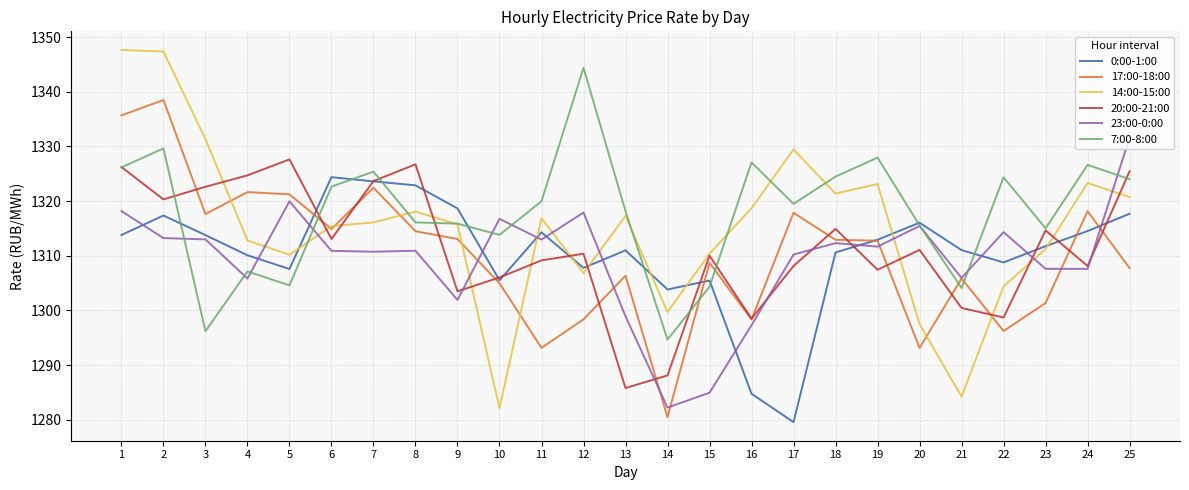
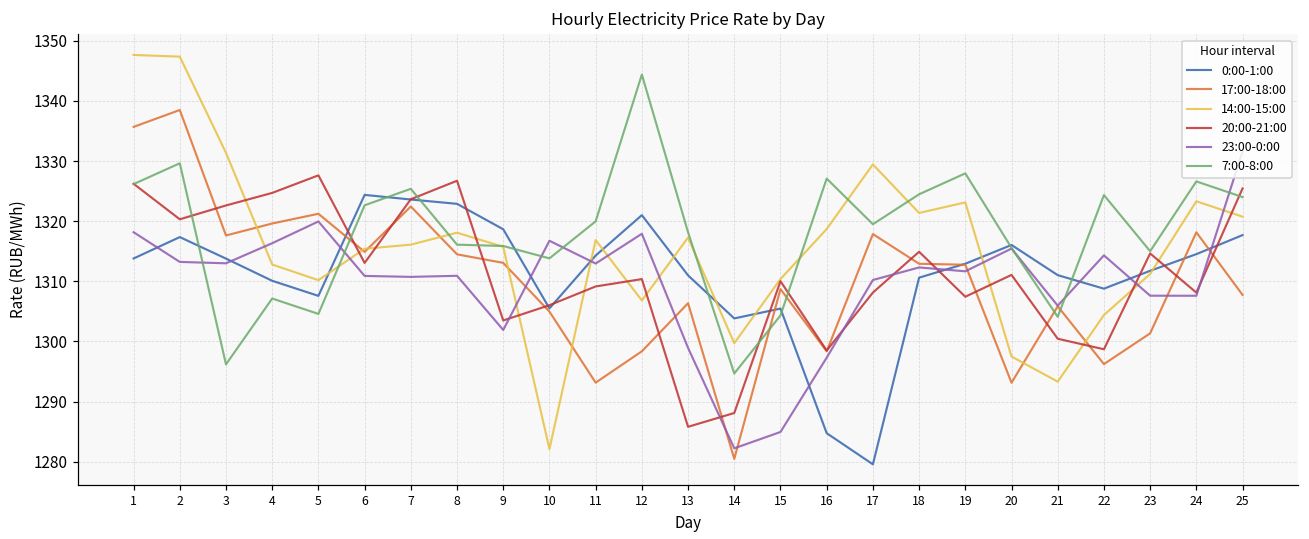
17:00-18:00, 4: 1322 -> 1320
23:00-0:00, 4: 1306 -> 1316
0:00-1:00, 12: 1308 -> 1321
14:00-15:00, 21: 1284 -> 1293
